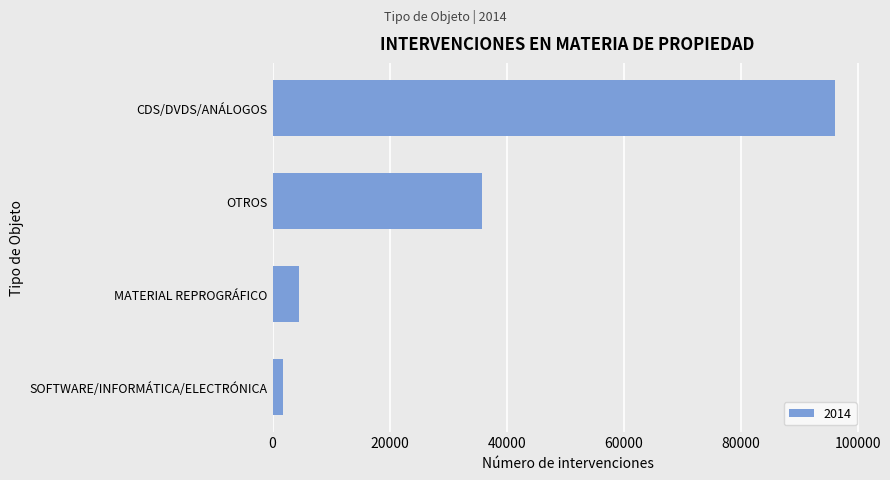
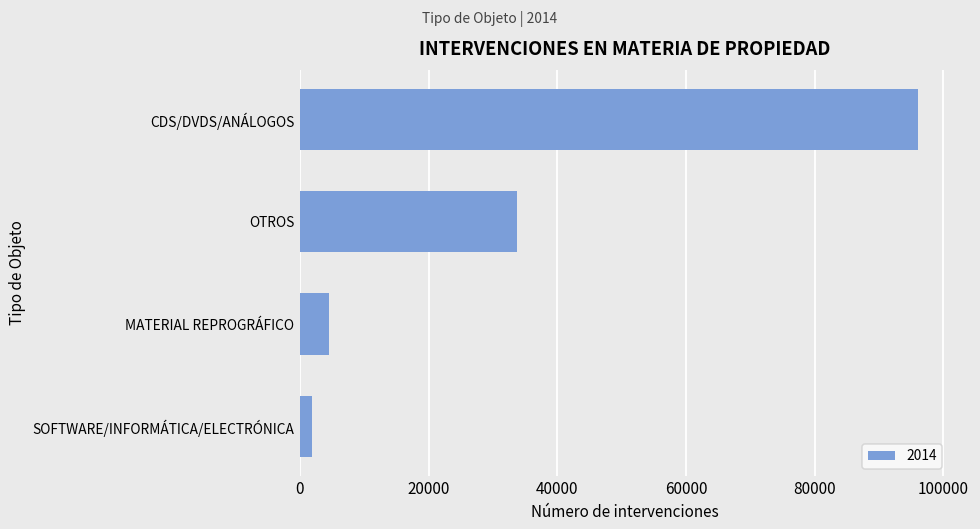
OTROS: 36000 -> 34000
